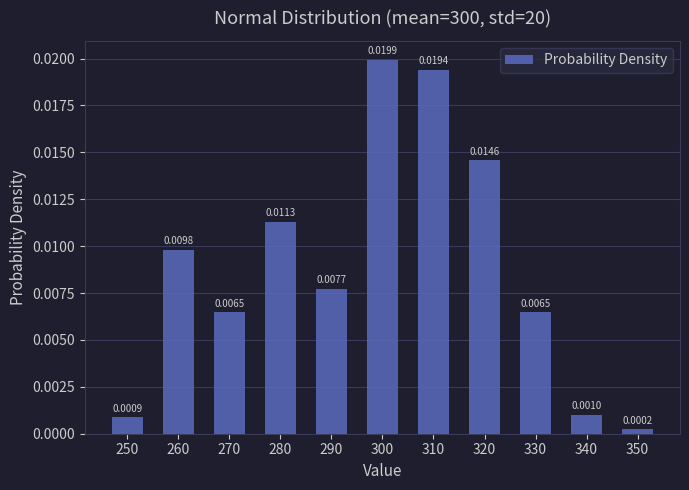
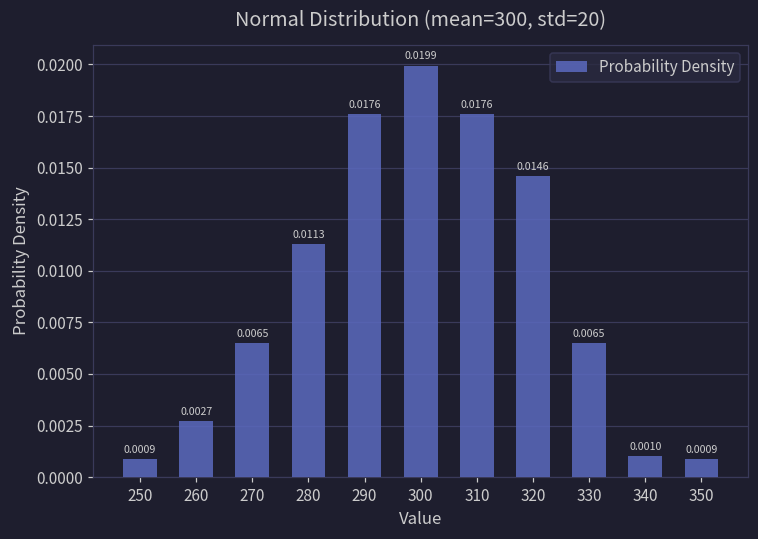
260: 0.0098 -> 0.0027
290: 0.0077 -> 0.0176
310: 0.0194 -> 0.0176
350: 0.0002 -> 0.0009
